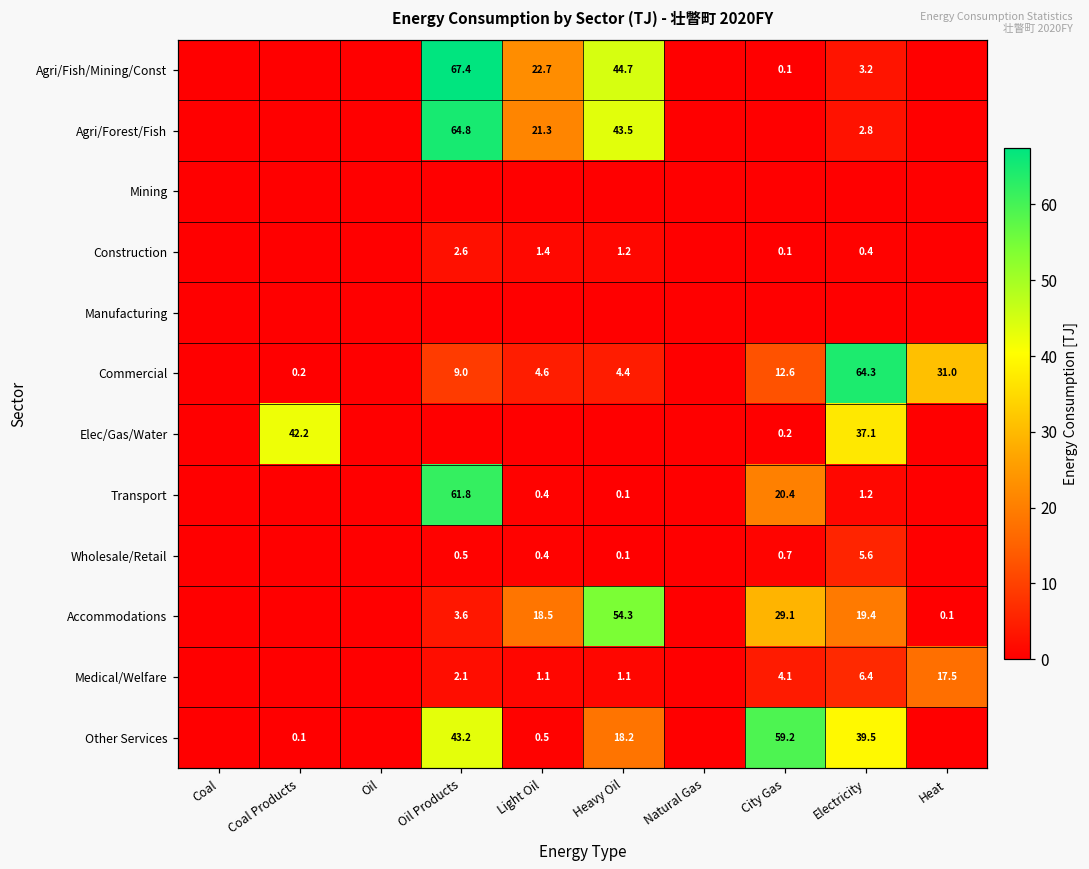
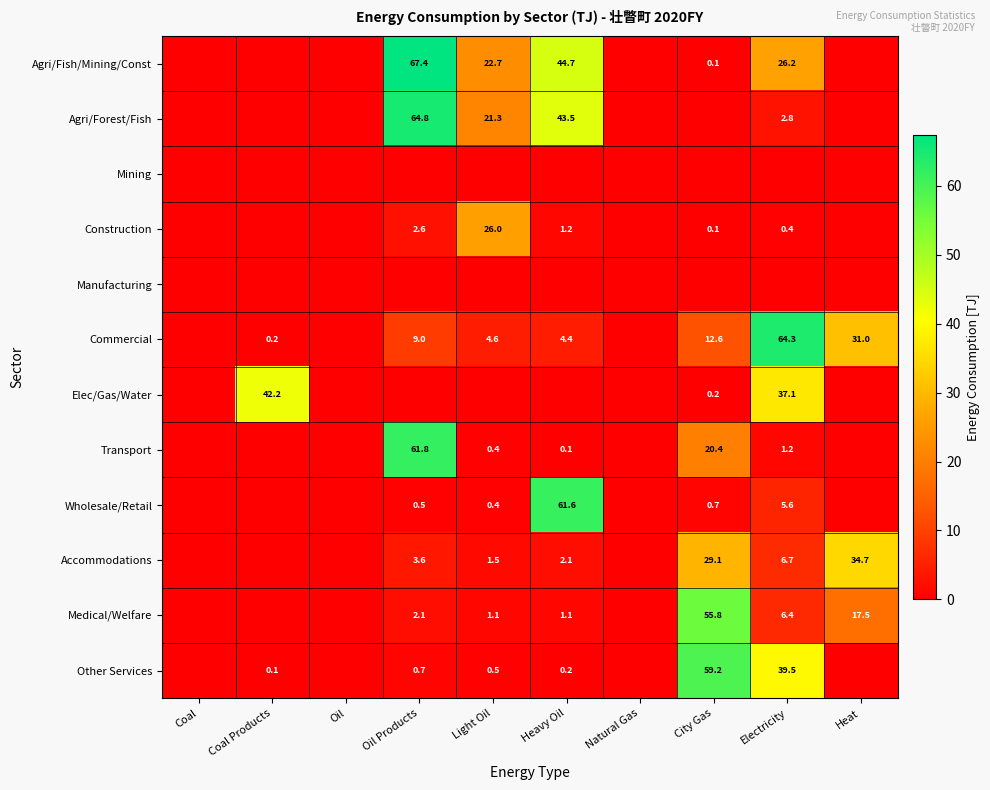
Agri/Fish/Mining/Const, Electricity: 3.2 -> 26.2
Construction, Light Oil: 1.4 -> 26.0
Wholesale/Retail, Heavy Oil: 0.1 -> 61.6
Accommodations, Light Oil: 18.5 -> 1.5
Accommodations, Heavy Oil: 54.3 -> 2.1
Accommodations, Electricity: 19.4 -> 6.7
Accommodations, Heat: 0.1 -> 34.7
Medical/Welfare, City Gas: 4.1 -> 55.8
Other Services, Oil Products: 43.2 -> 0.7
Other Services, Heavy Oil: 18.2 -> 0.2
